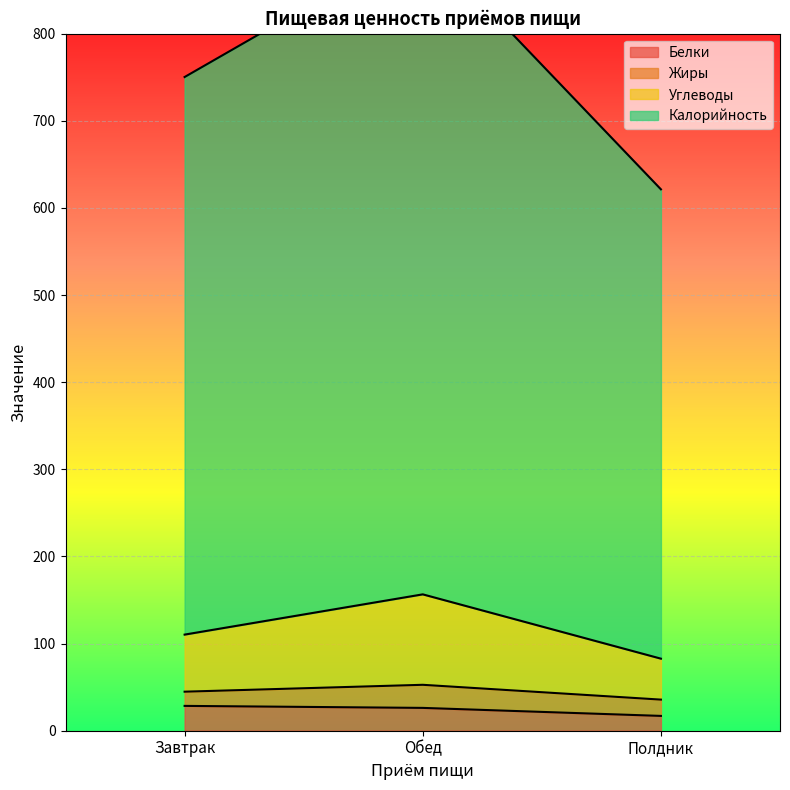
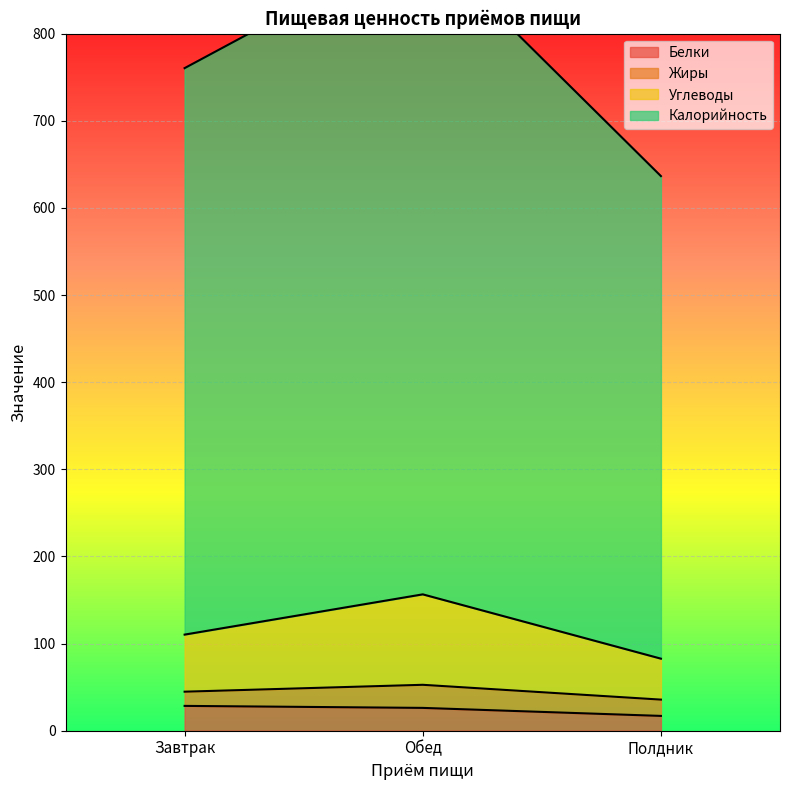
Калорийность, Завтрак: 640 -> 650
Калорийность, Полдник: 540 -> 550
